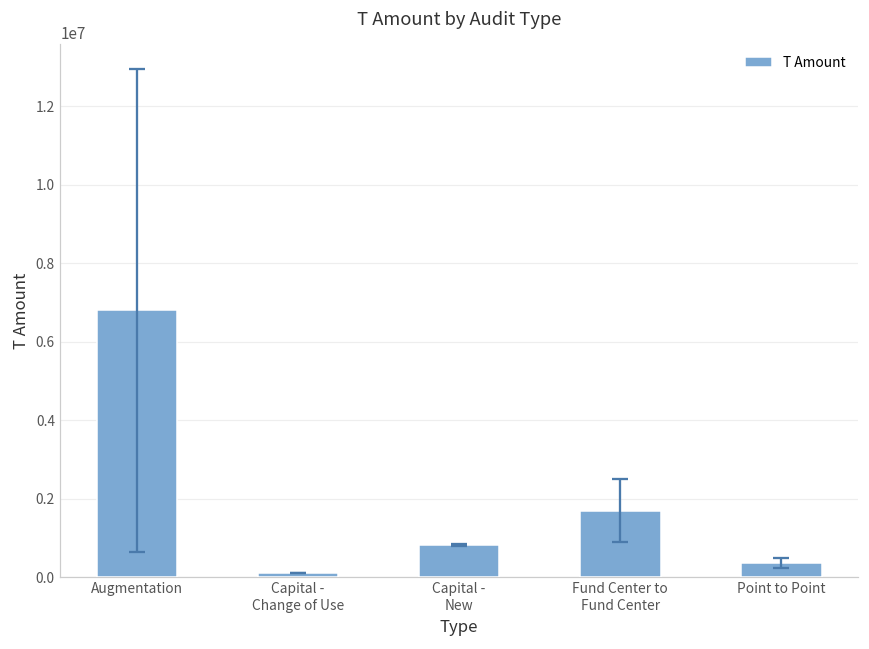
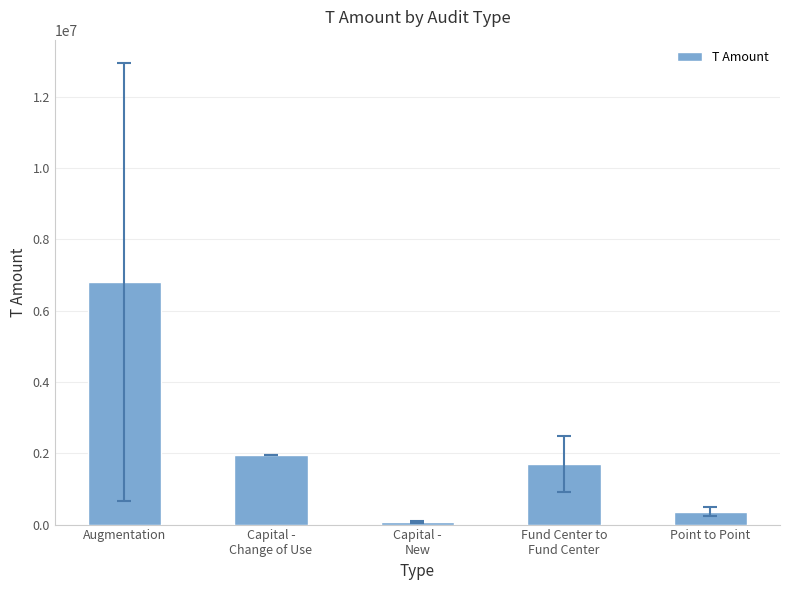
T Amount, Capital - Change of Use: 100000 -> 1900000
T Amount, Capital - New: 800000 -> 100000
